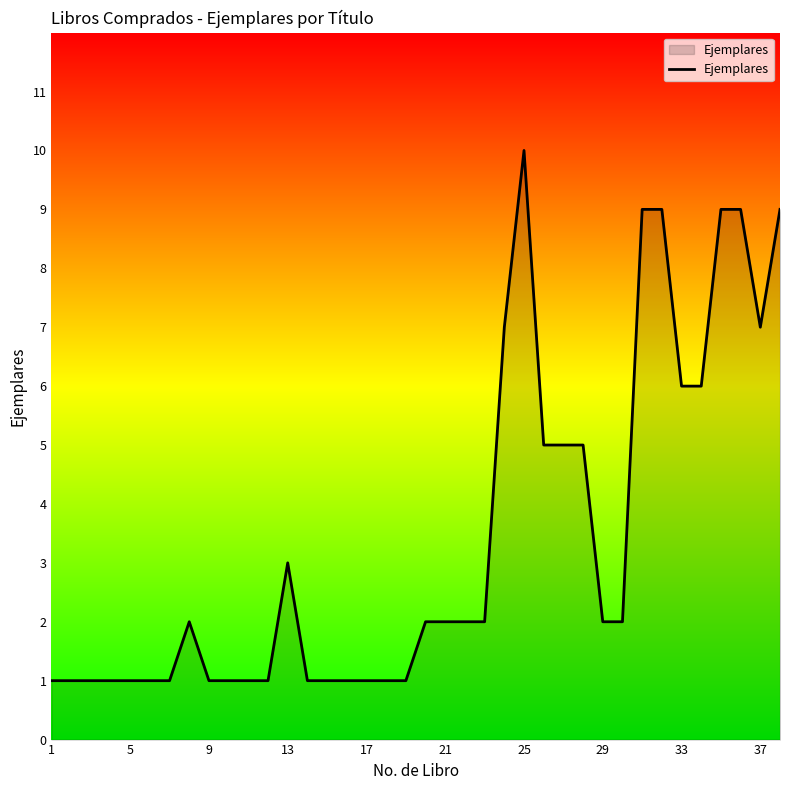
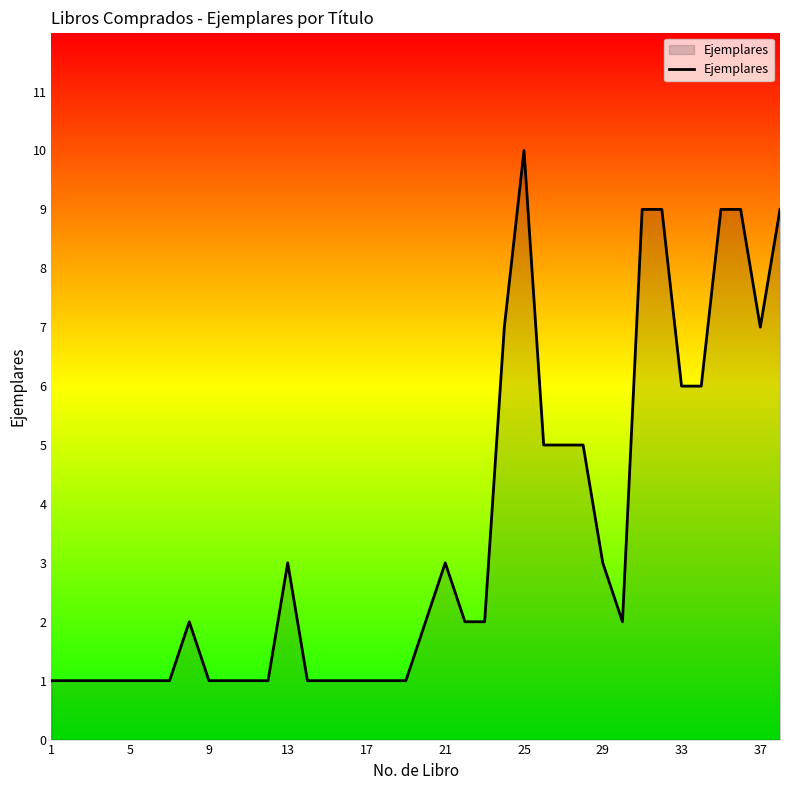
21: 2 -> 3
29: 2 -> 3
